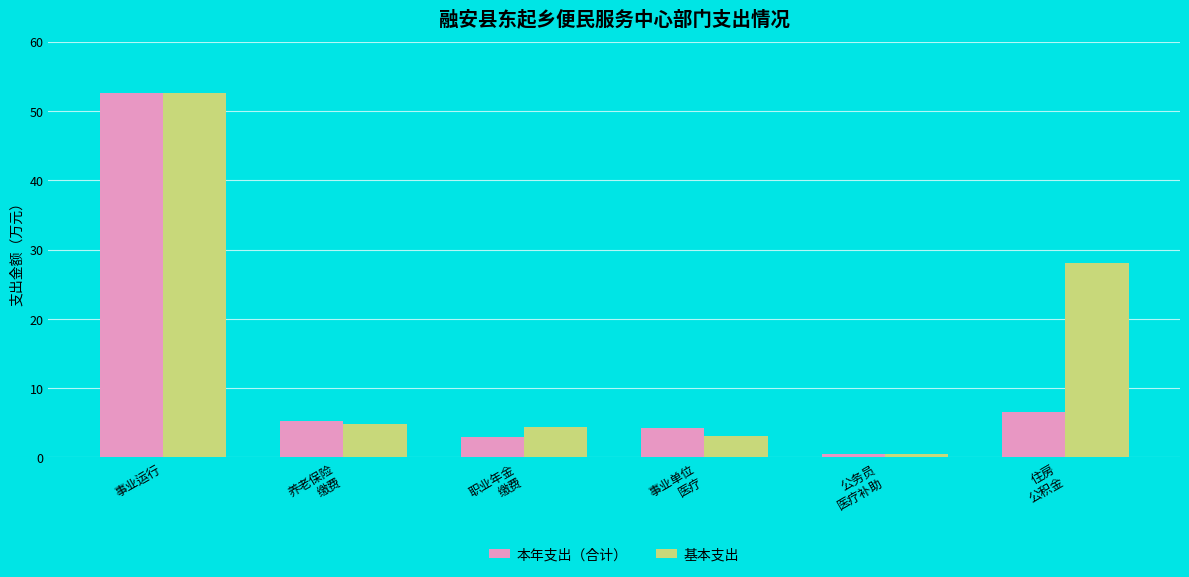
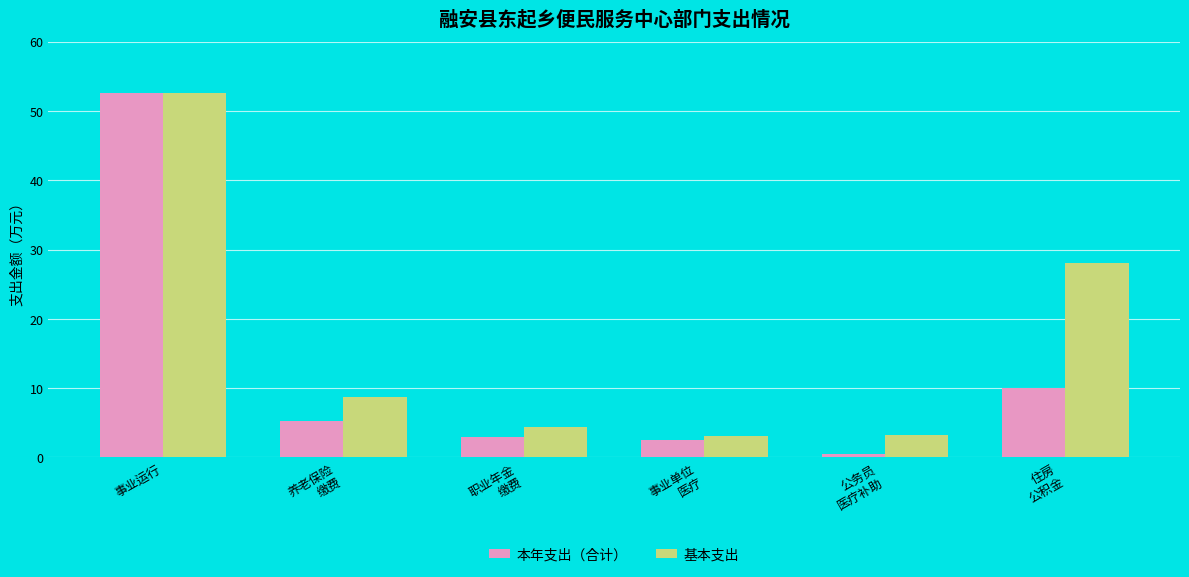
基本支出, 养老保险 缴费: 5 -> 9
本年支出（合计）, 事业单位 医疗: 4 -> 2
基本支出, 公务员 医疗补助: 0 -> 3
本年支出（合计）, 住房 公积金: 7 -> 10
